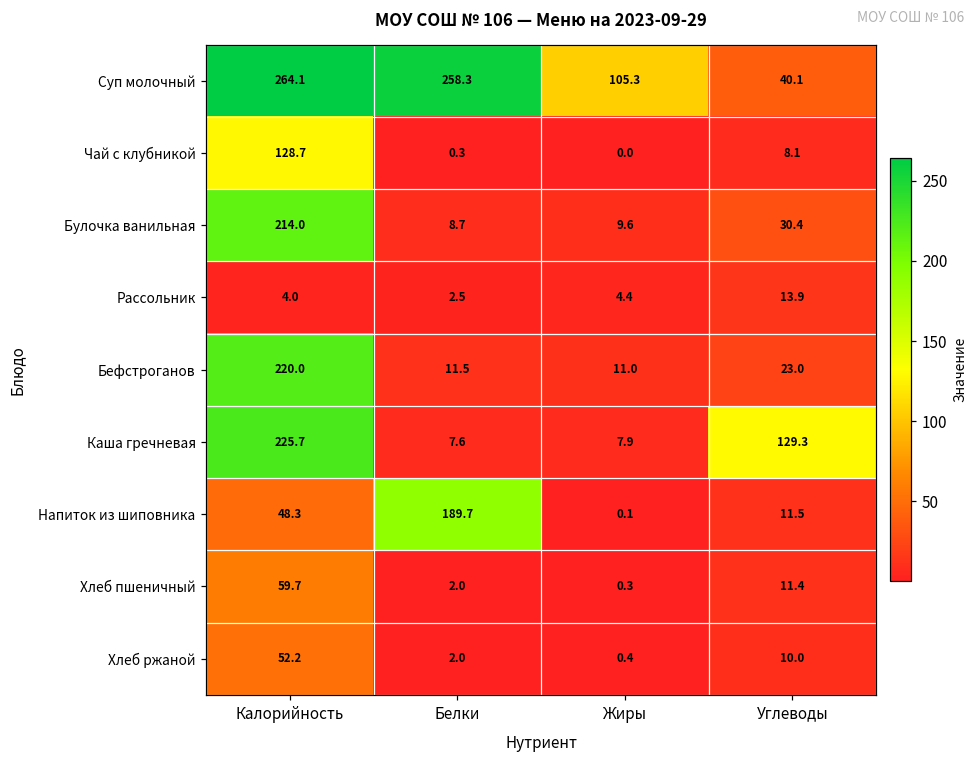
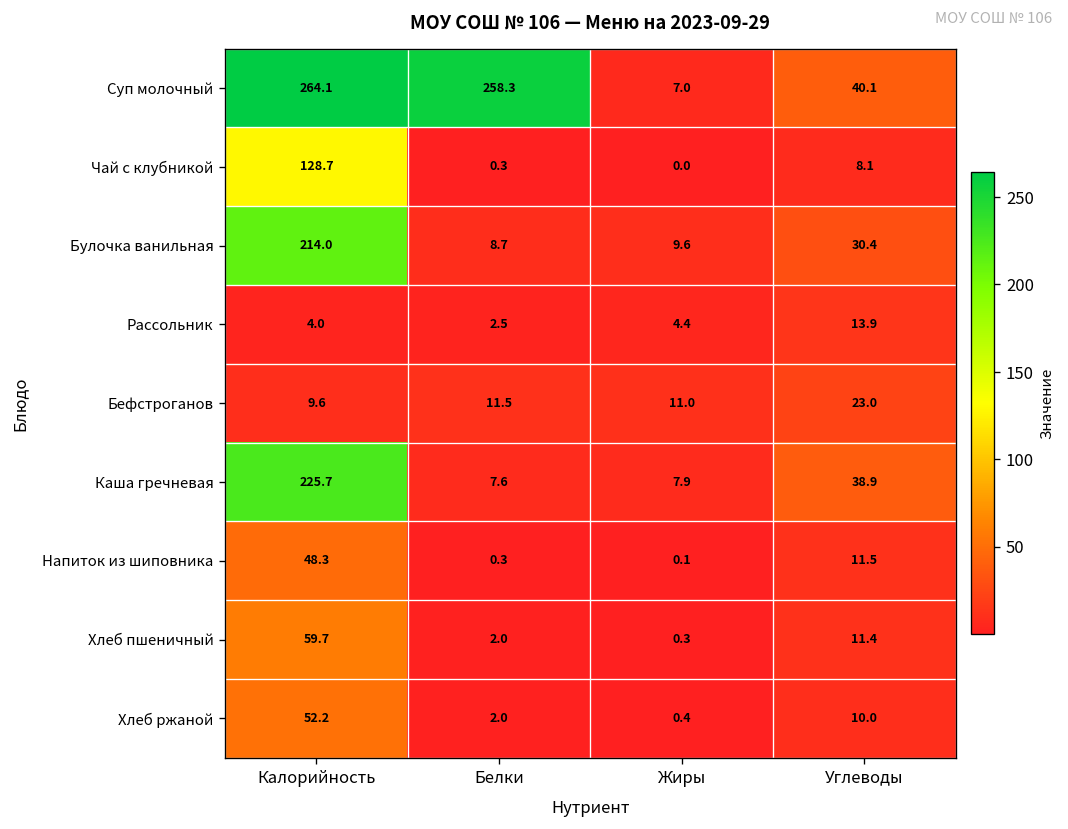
Суп молочный, Жиры: 105.3 -> 7.0
Бефстроганов, Калорийность: 220.0 -> 9.6
Каша гречневая, Углеводы: 129.3 -> 38.9
Напиток из шиповника, Белки: 189.7 -> 0.3
